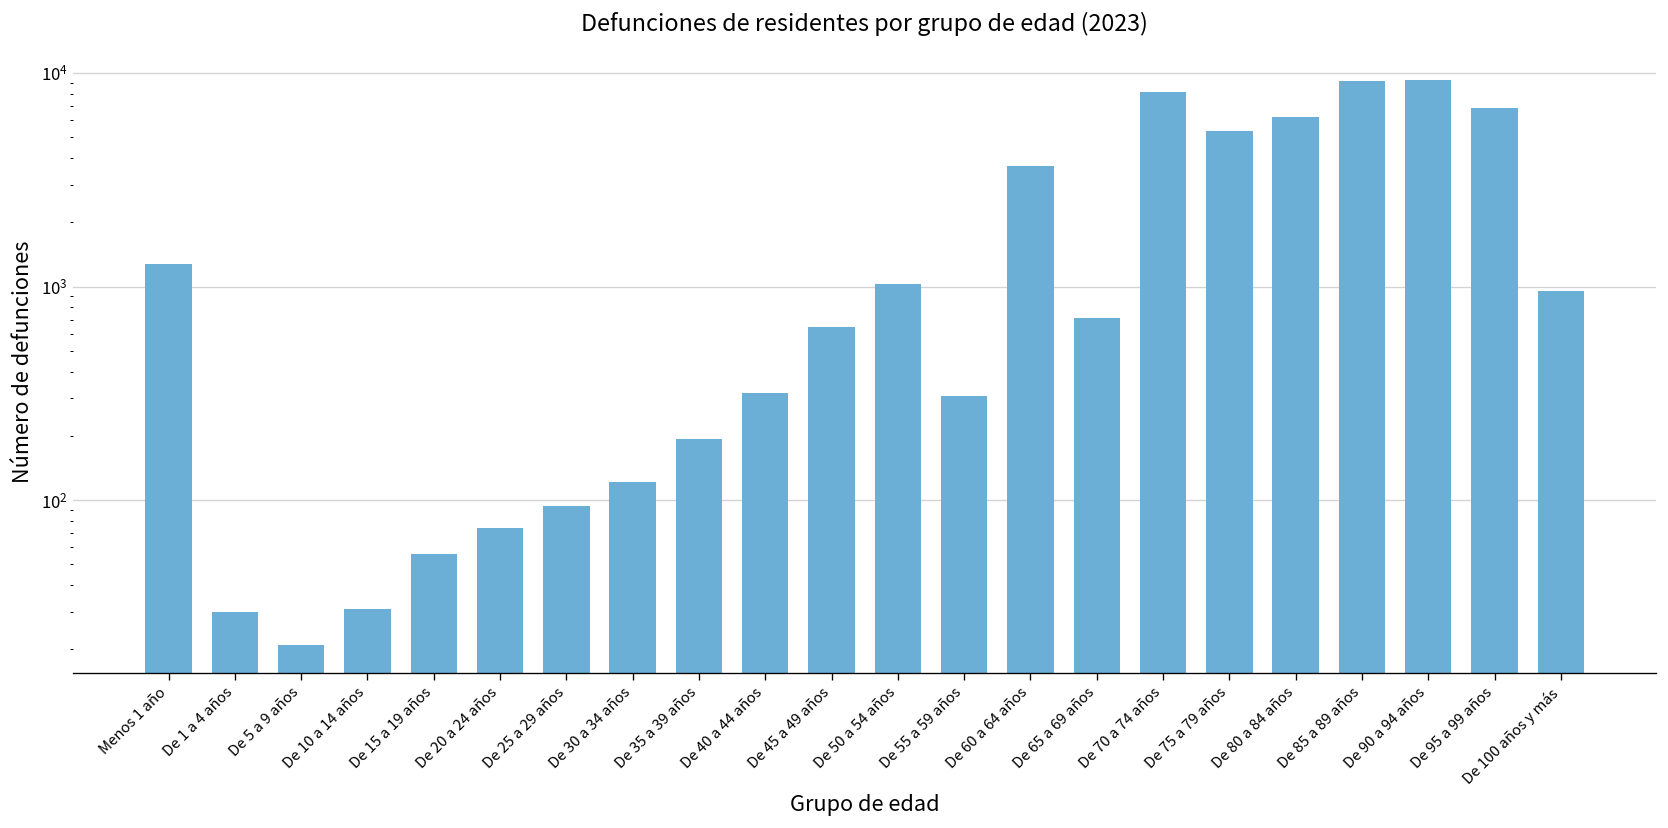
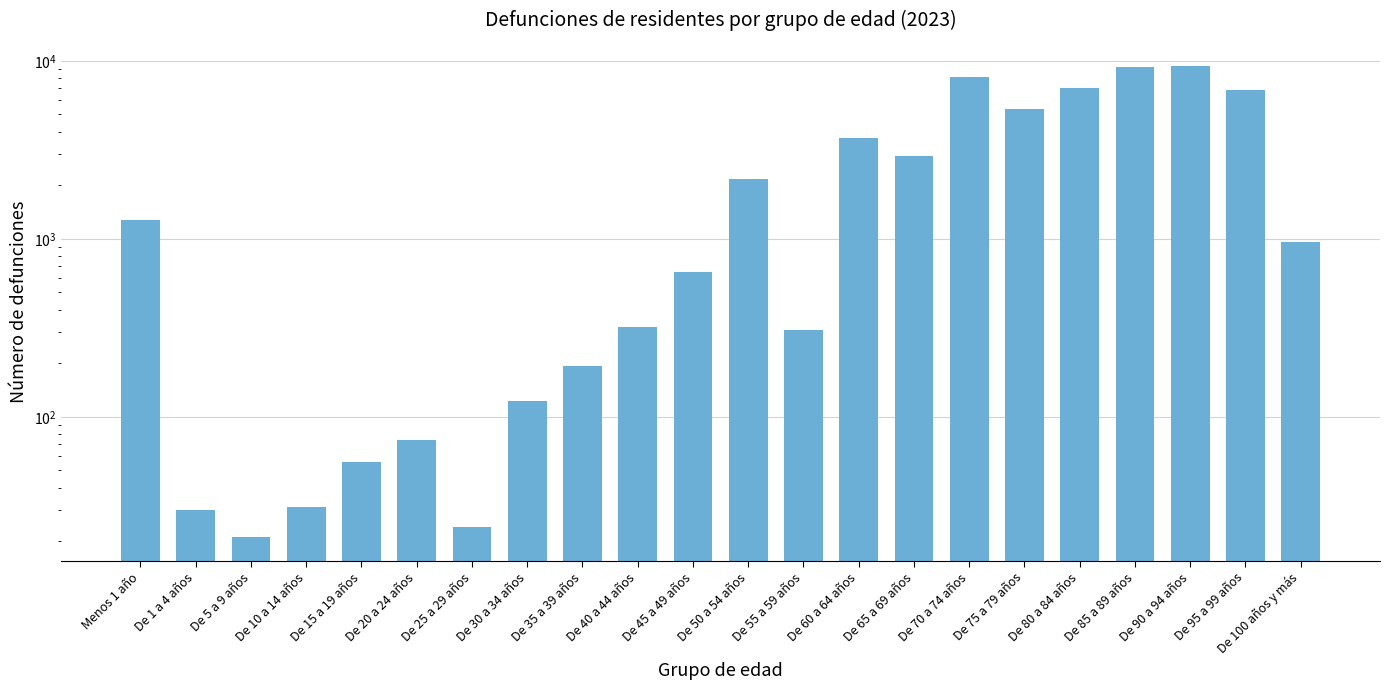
De 25 a 29 años: 90 -> 24
De 50 a 54 años: 1000 -> 2200
De 65 a 69 años: 710 -> 2900
De 80 a 84 años: 6200 -> 7000
